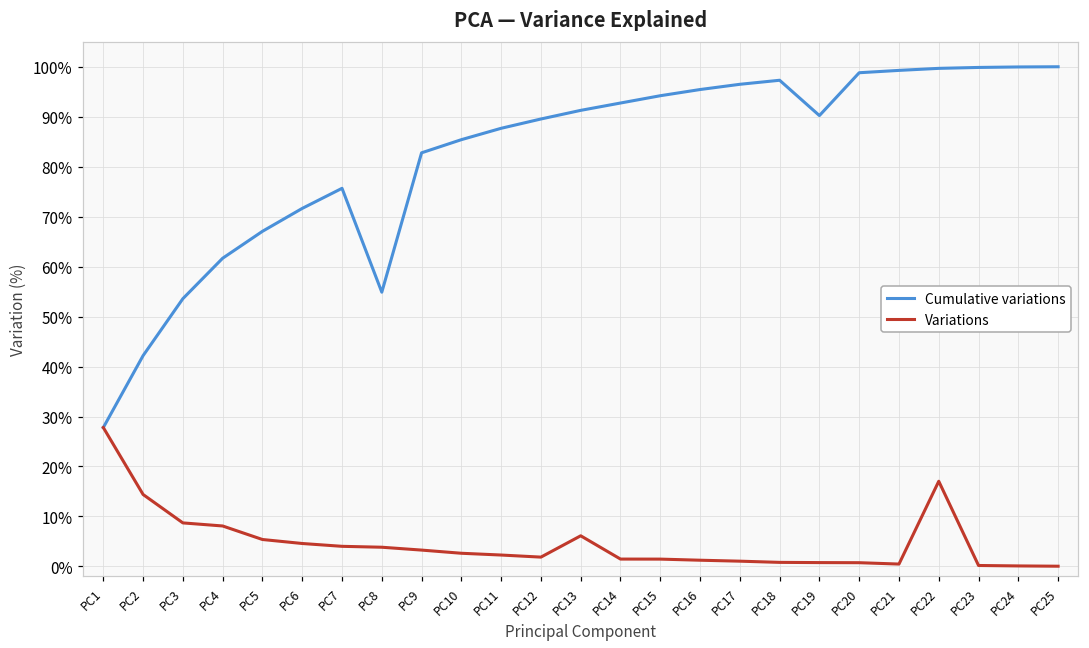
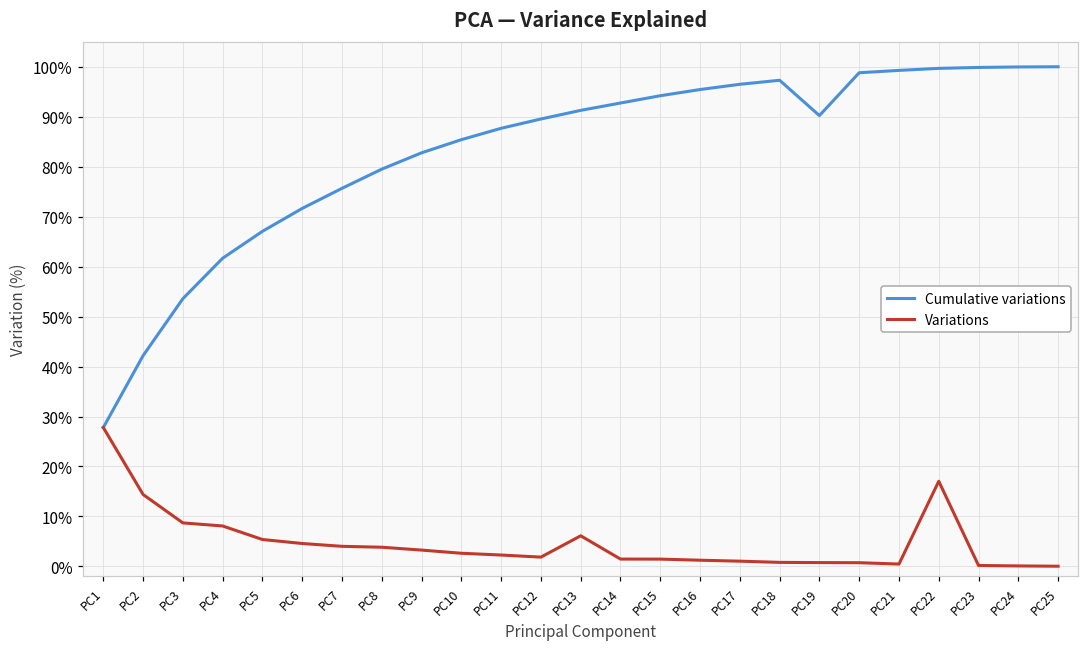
Cumulative variations, PC8: 55% -> 80%
